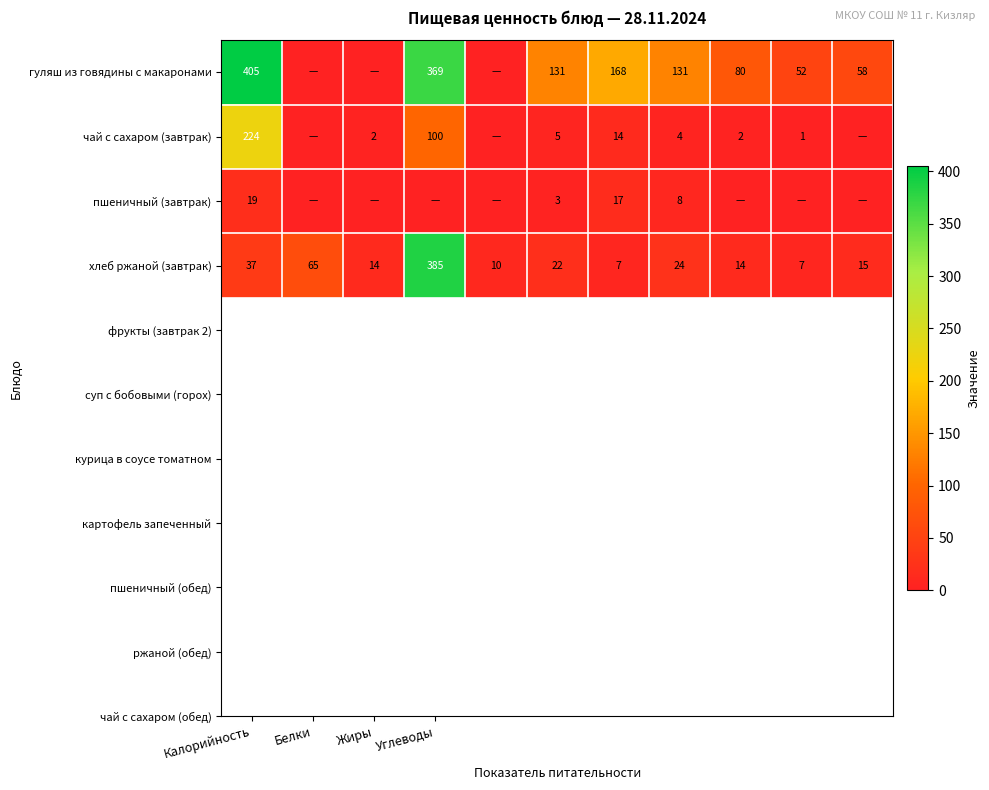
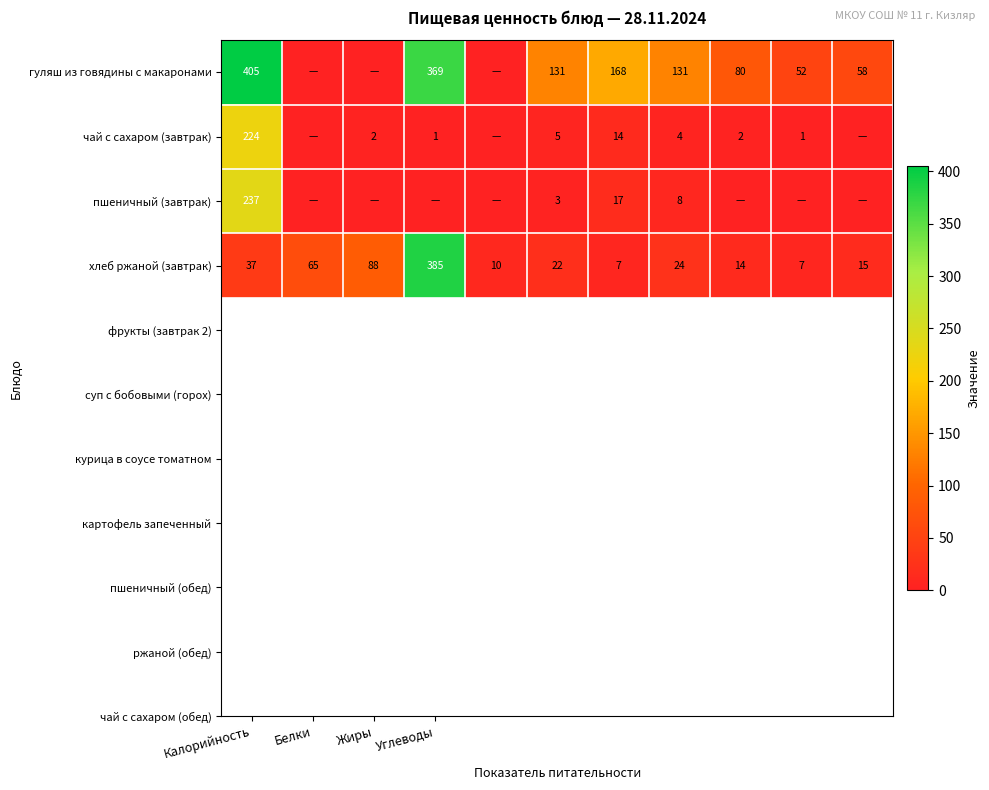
чай с сахаром (завтрак), Углеводы: 100 -> 1
пшеничный (завтрак), Калорийность: 19 -> 237
хлеб ржаной (завтрак), Жиры: 14 -> 88
